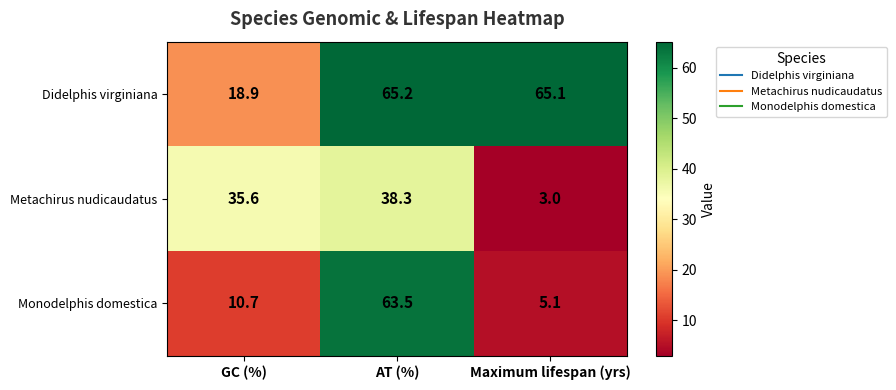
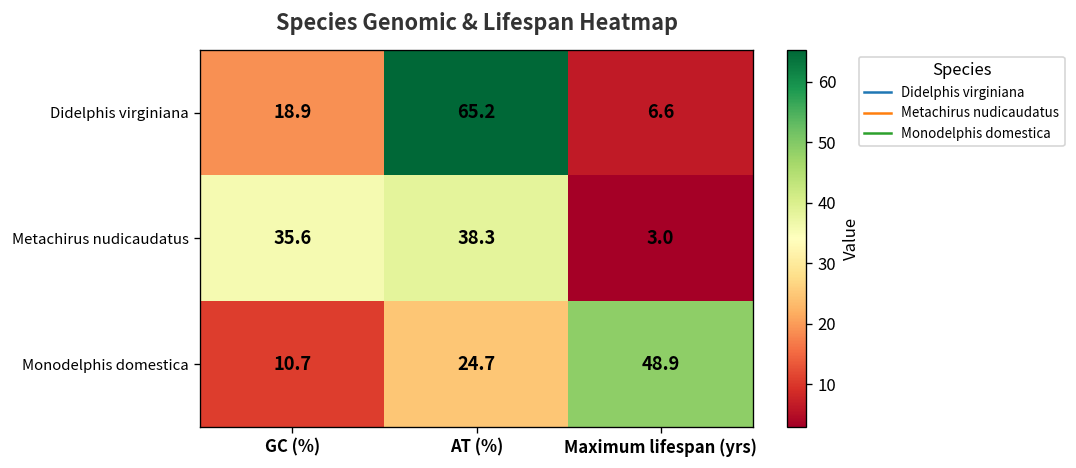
Didelphis virginiana, Maximum lifespan (yrs): 65.1 -> 6.6
Monodelphis domestica, AT (%): 63.5 -> 24.7
Monodelphis domestica, Maximum lifespan (yrs): 5.1 -> 48.9
